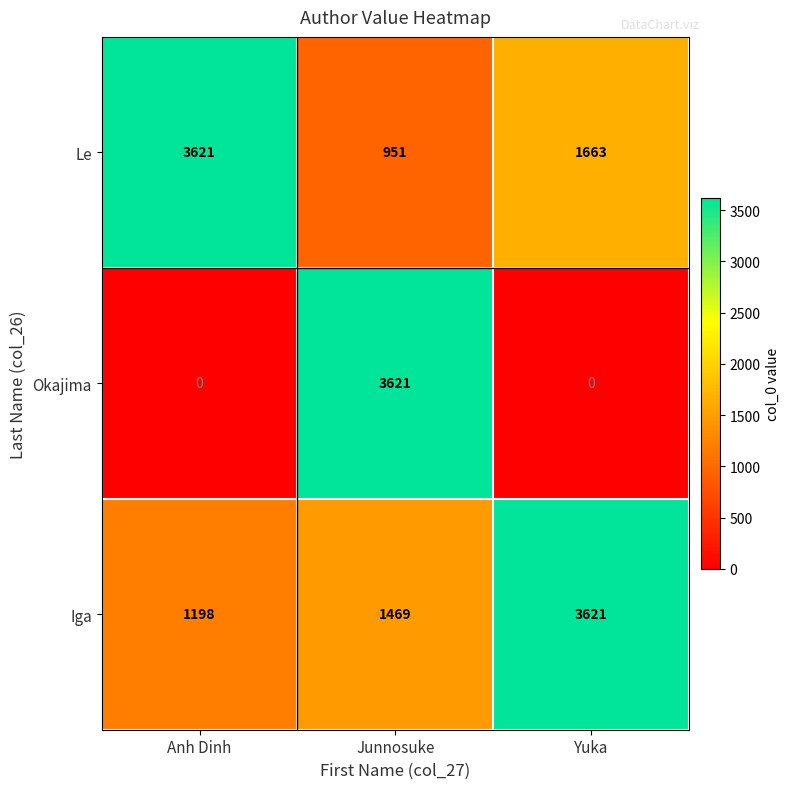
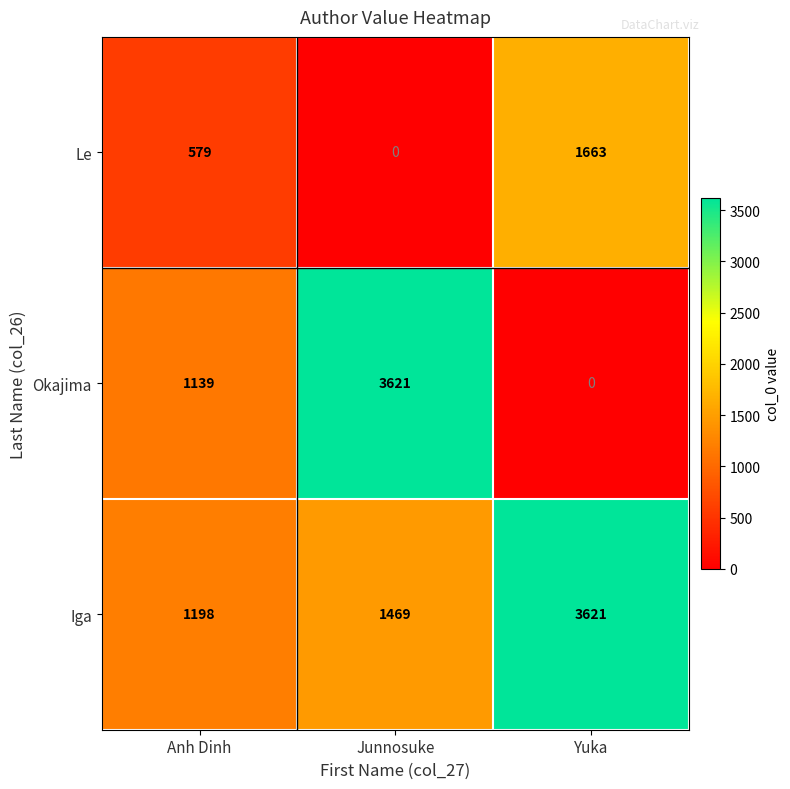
Le, Anh Dinh: 3621 -> 579
Le, Junnosuke: 951 -> 0
Okajima, Anh Dinh: 0 -> 1139
